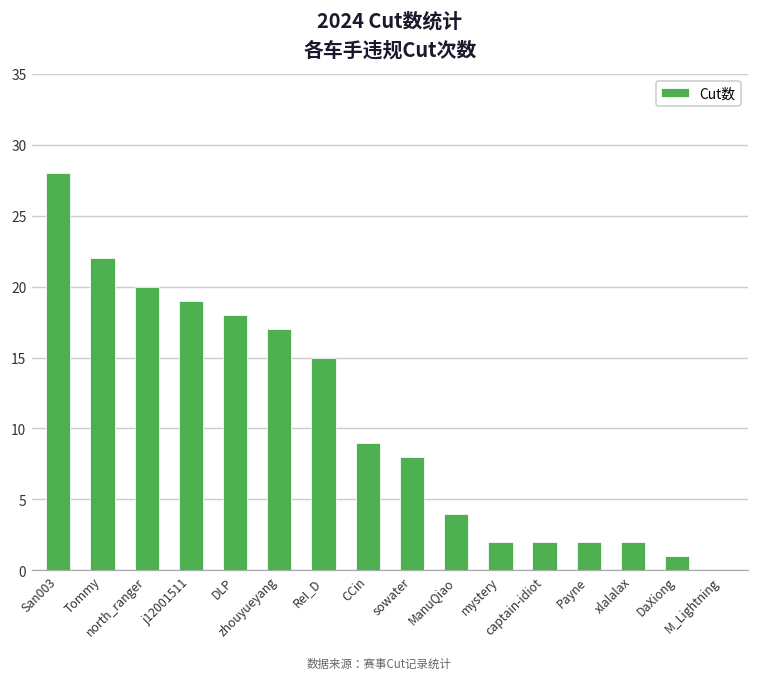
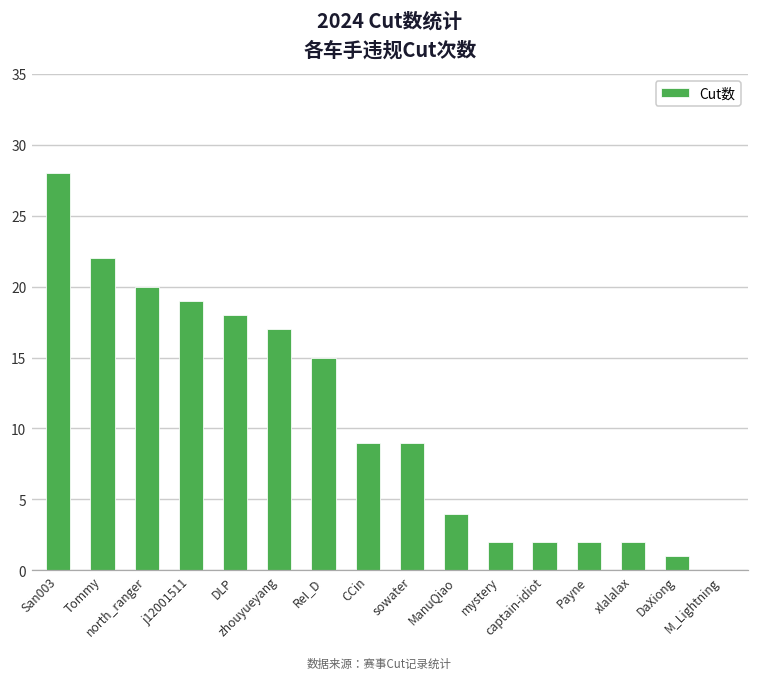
sowater: 8 -> 9
